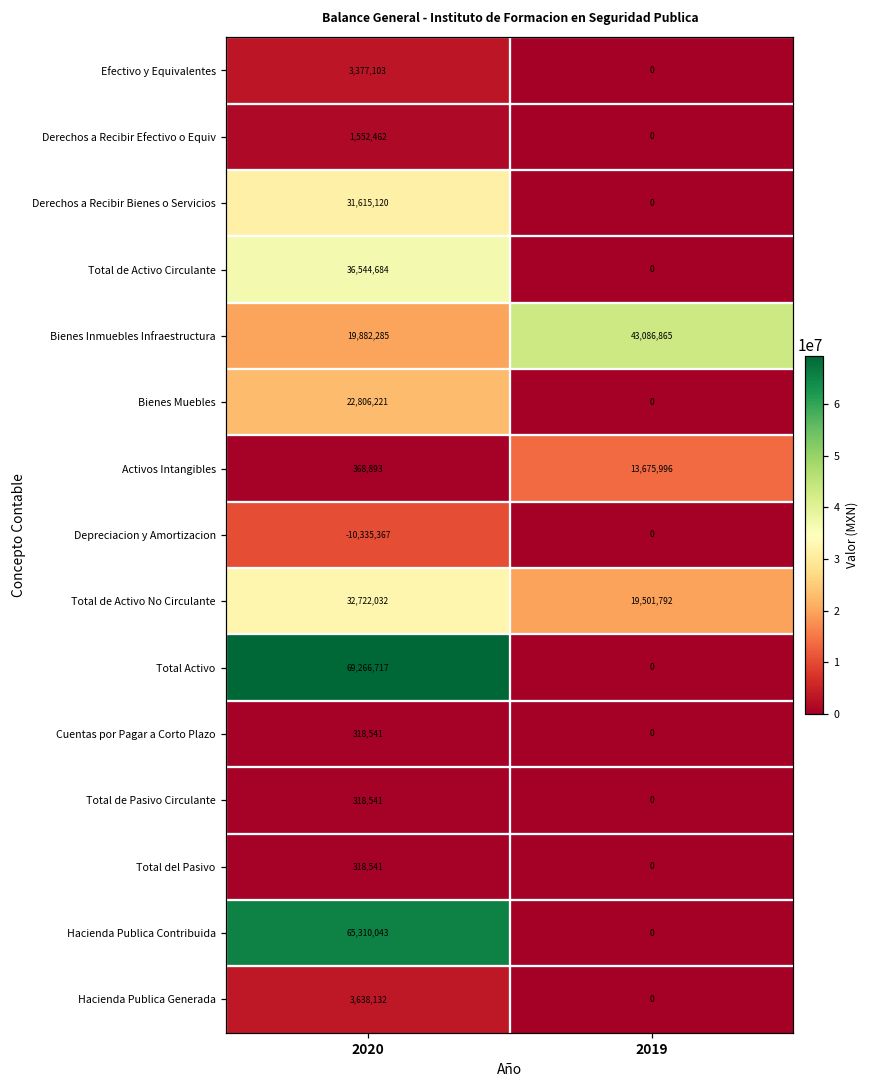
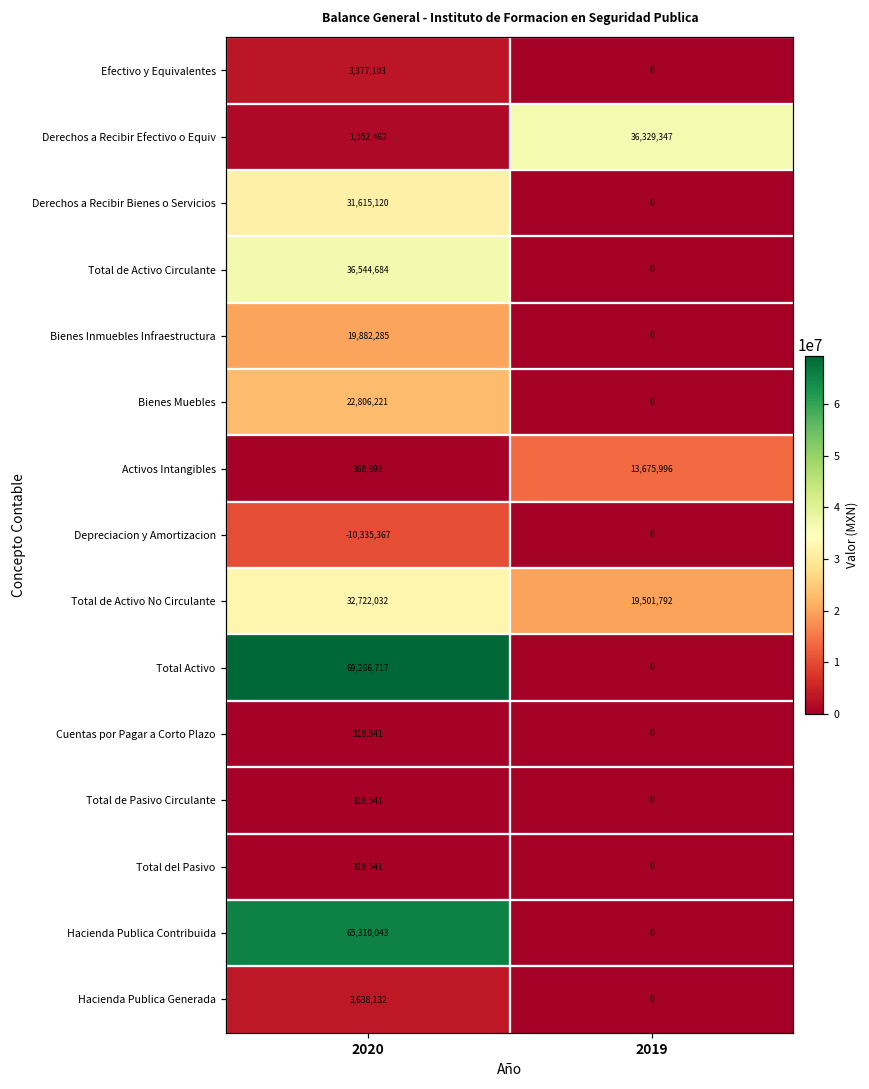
Derechos a Recibir Efectivo o Equiv, 2019: 0 -> 36,329,347
Bienes Inmuebles Infraestructura, 2019: 43,086,865 -> 0
